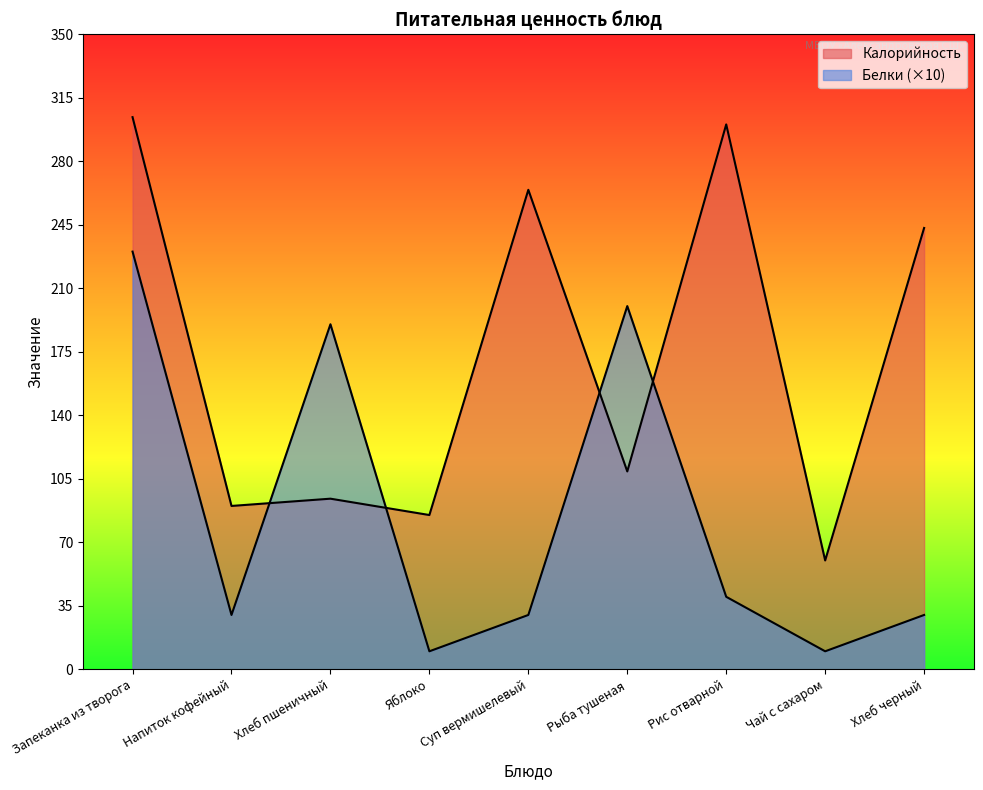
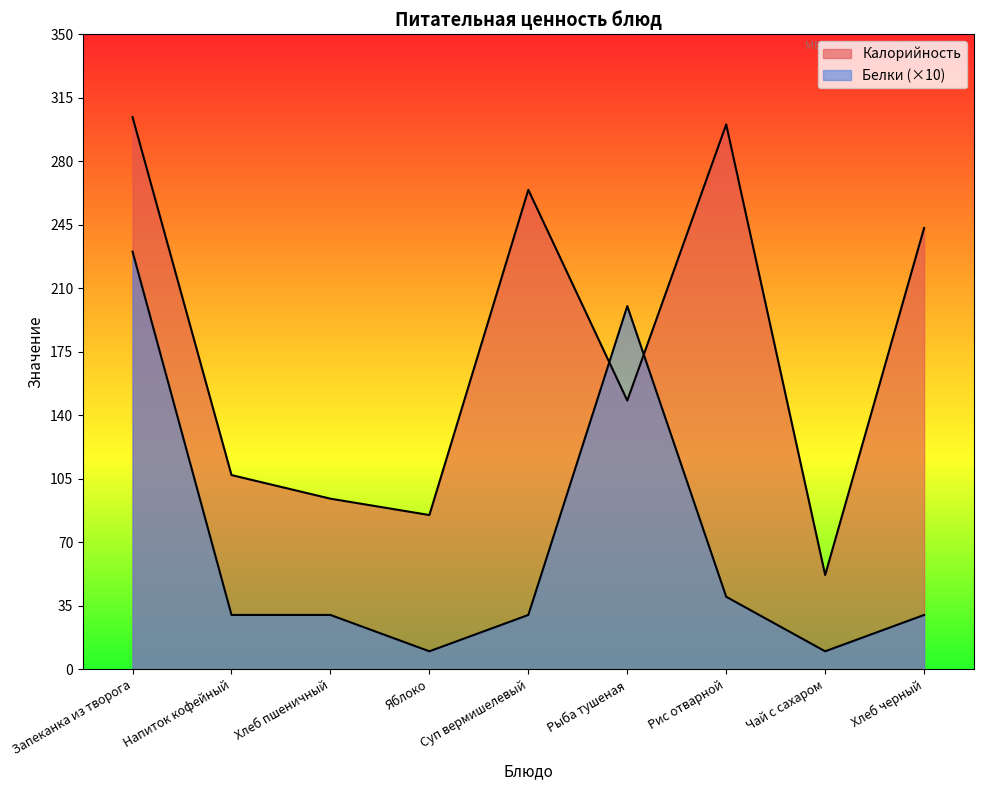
Калорийность, Напиток кофейный: 90 -> 107
Белки (×10), Хлеб пшеничный: 190 -> 30
Калорийность, Рыба тушеная: 109 -> 148
Калорийность, Чай с сахаром: 60 -> 52
